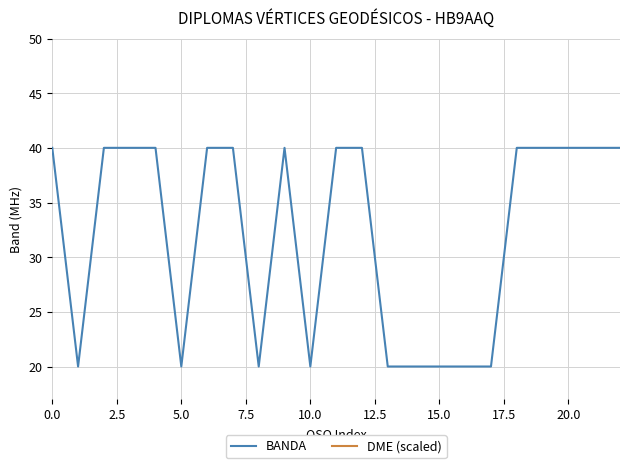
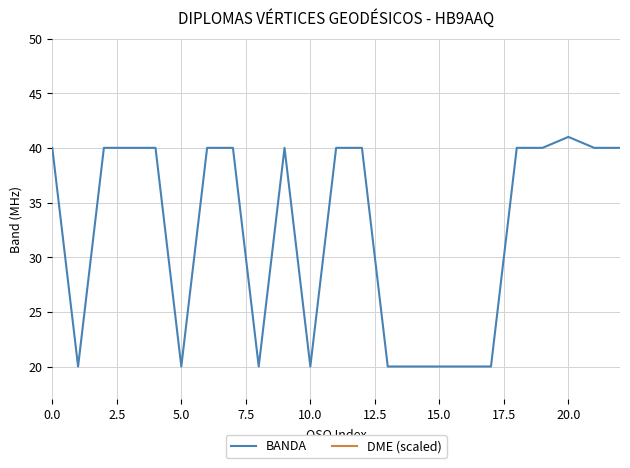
BANDA, 20.0: 40 -> 41
